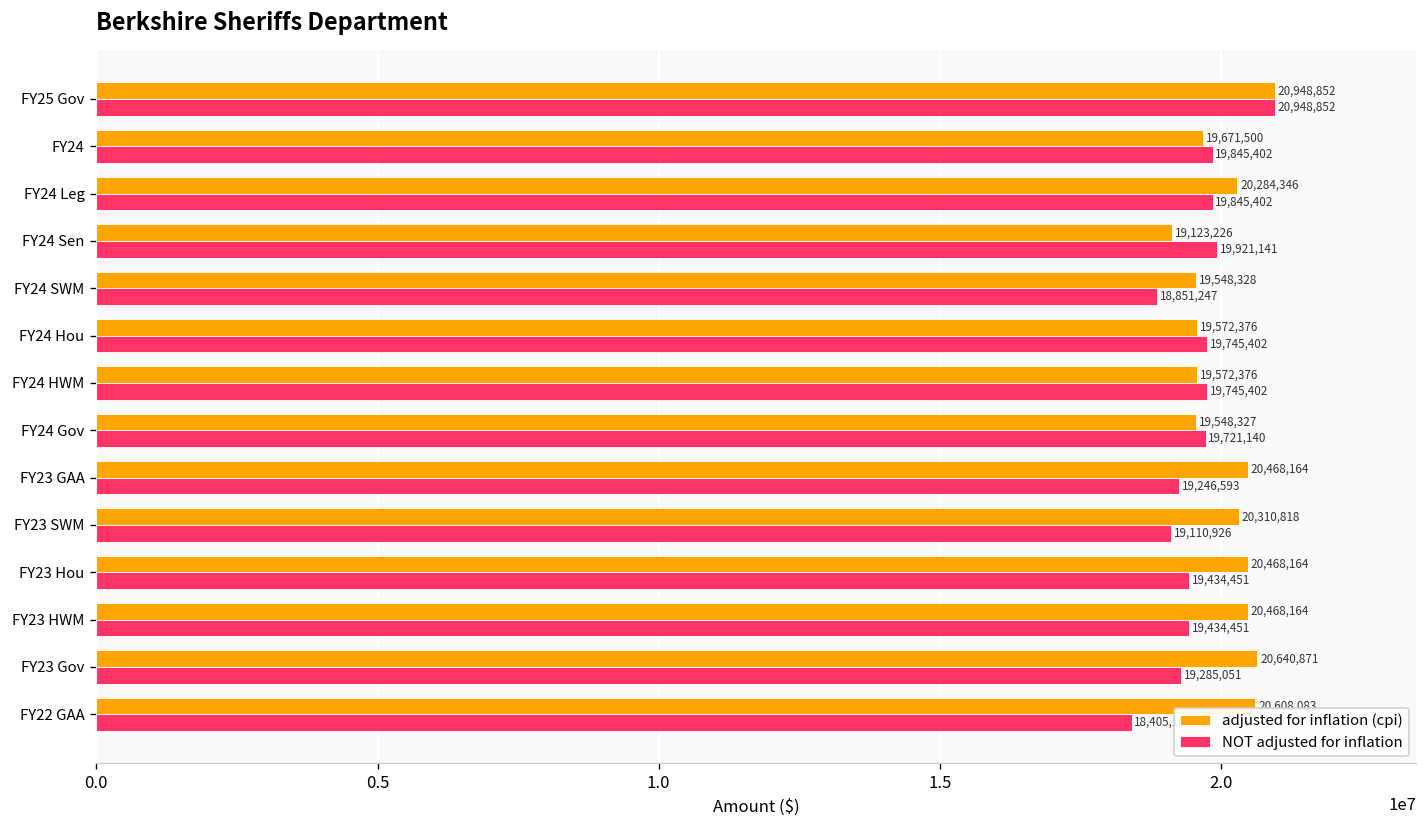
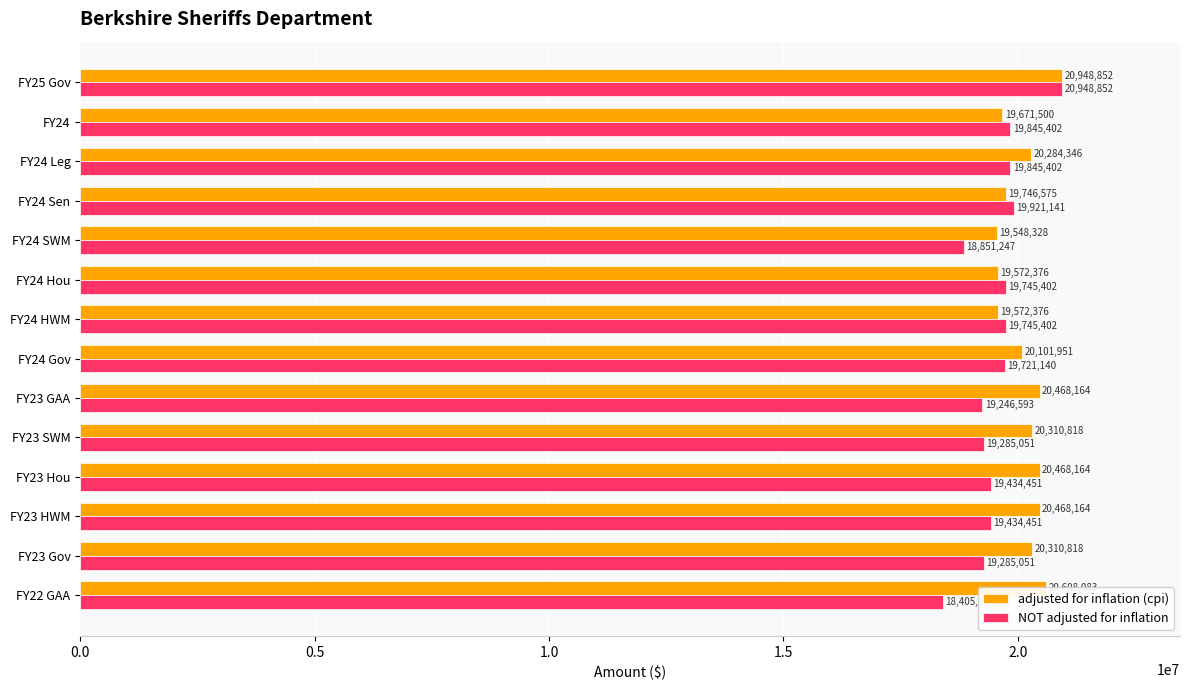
adjusted for inflation (cpi), FY24 Sen: 19,123,226 -> 19,746,575
adjusted for inflation (cpi), FY24 Gov: 19,548,327 -> 20,101,951
NOT adjusted for inflation, FY23 SWM: 19,110,926 -> 19,285,051
adjusted for inflation (cpi), FY23 Gov: 20,640,871 -> 20,310,818
